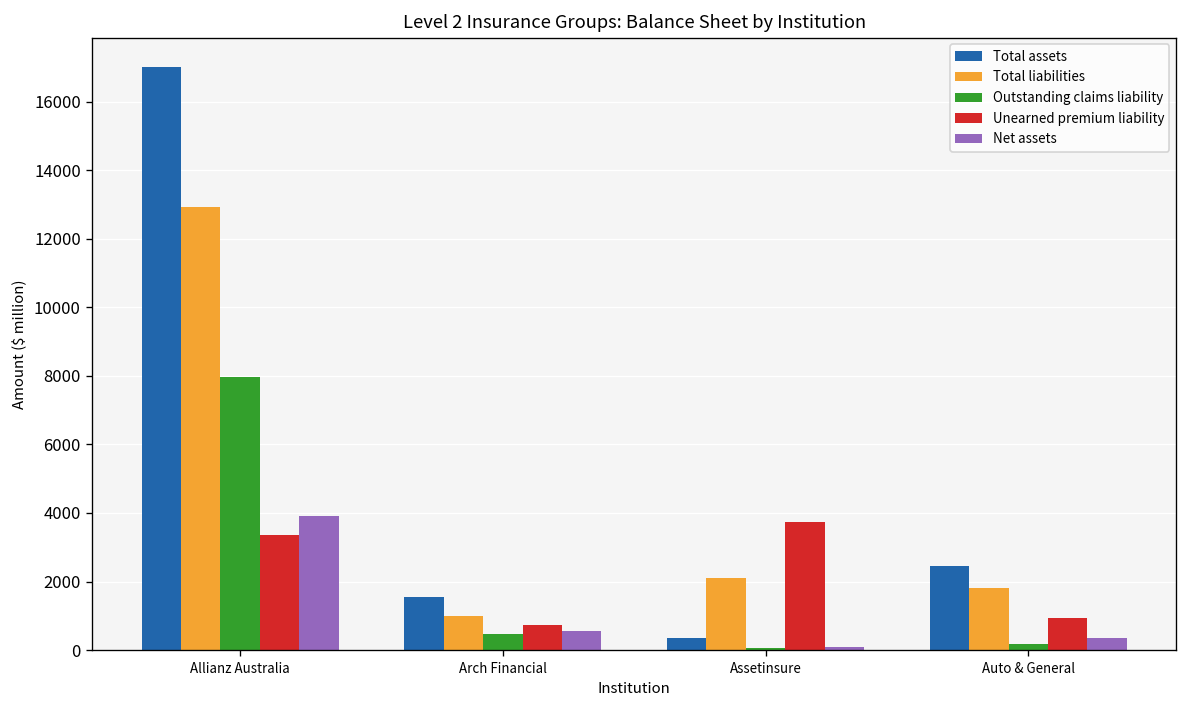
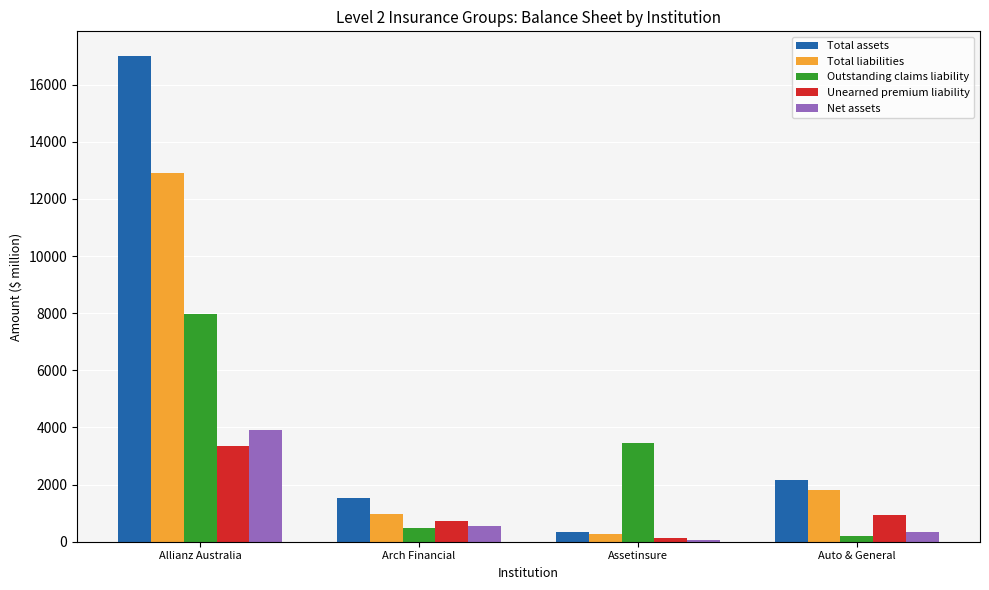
Total liabilities, Assetinsure: 2100 -> 300
Outstanding claims liability, Assetinsure: 100 -> 3500
Unearned premium liability, Assetinsure: 3700 -> 100
Total assets, Auto & General: 2500 -> 2200
